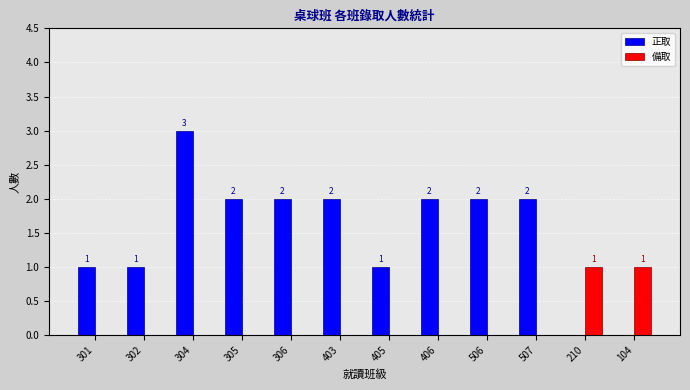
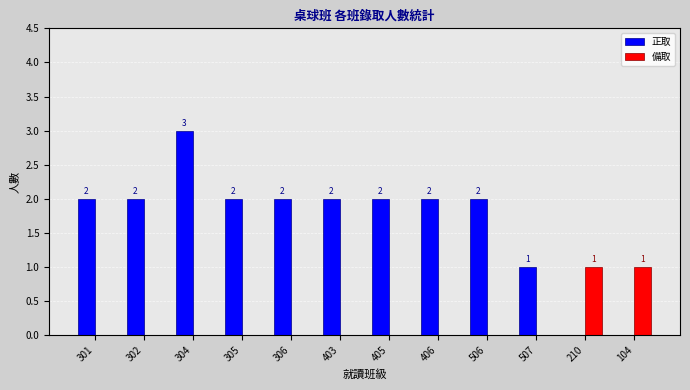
正取, 301: 1 -> 2
正取, 302: 1 -> 2
正取, 405: 1 -> 2
正取, 507: 2 -> 1
